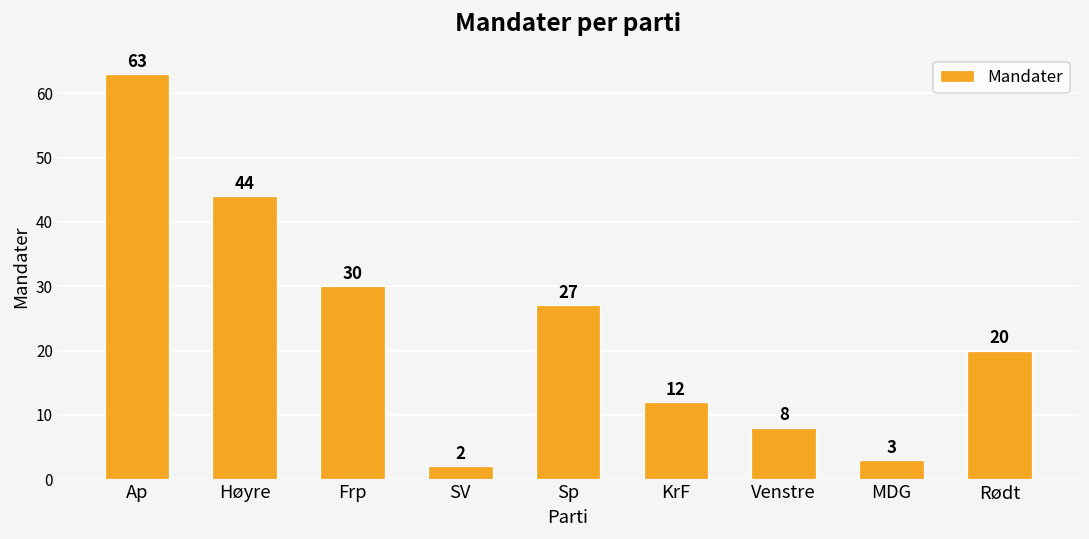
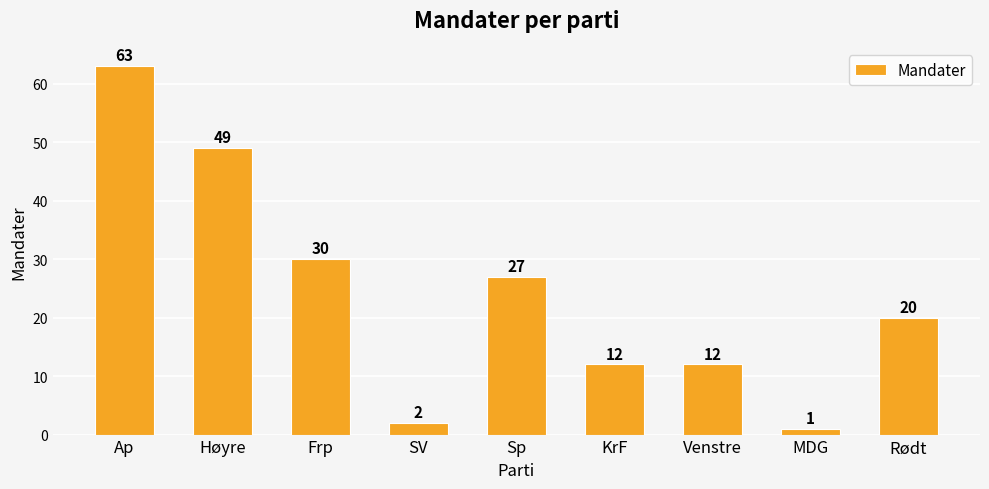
Høyre: 44 -> 49
Venstre: 8 -> 12
MDG: 3 -> 1
